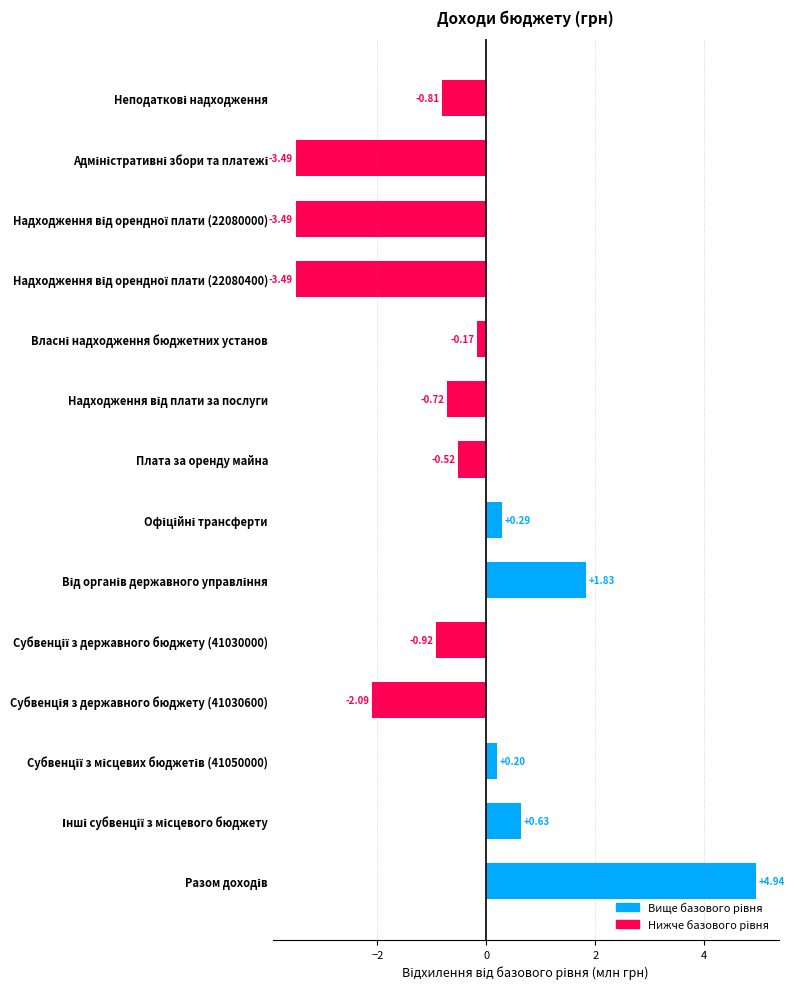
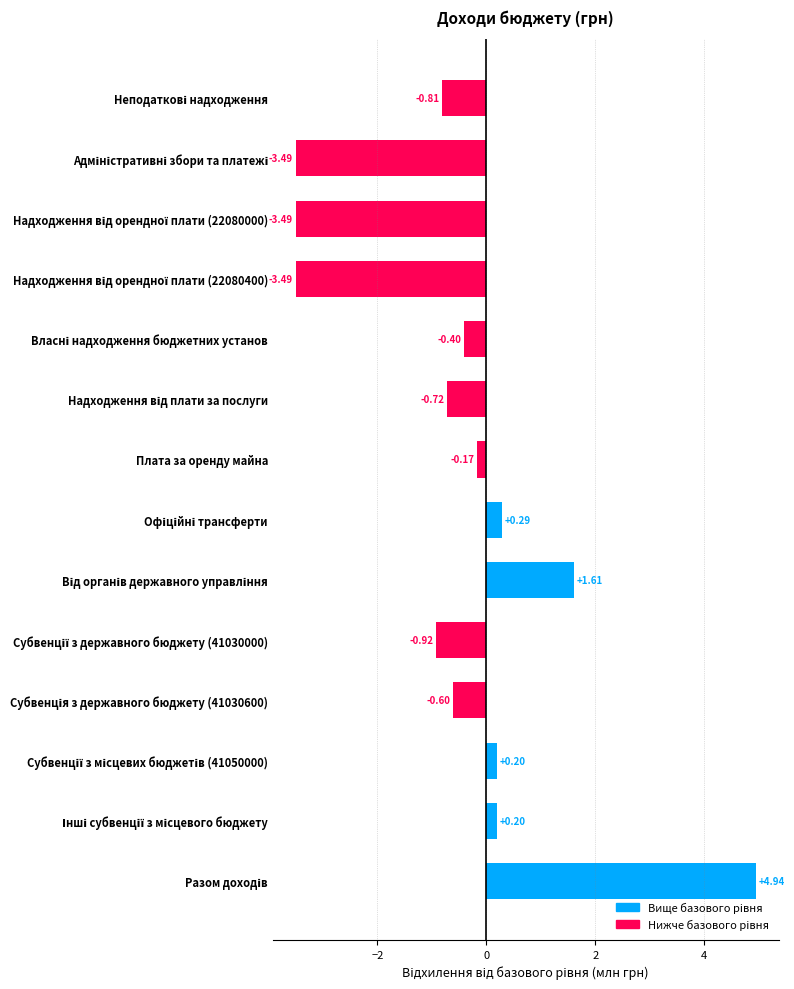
Власні надходження бюджетних установ: -0.17 -> -0.40
Плата за оренду майна: -0.52 -> -0.17
Від органів державного управління: +1.83 -> +1.61
Субвенція з державного бюджету (41030600): -2.09 -> -0.60
Інші субвенції з місцевого бюджету: +0.63 -> +0.20
